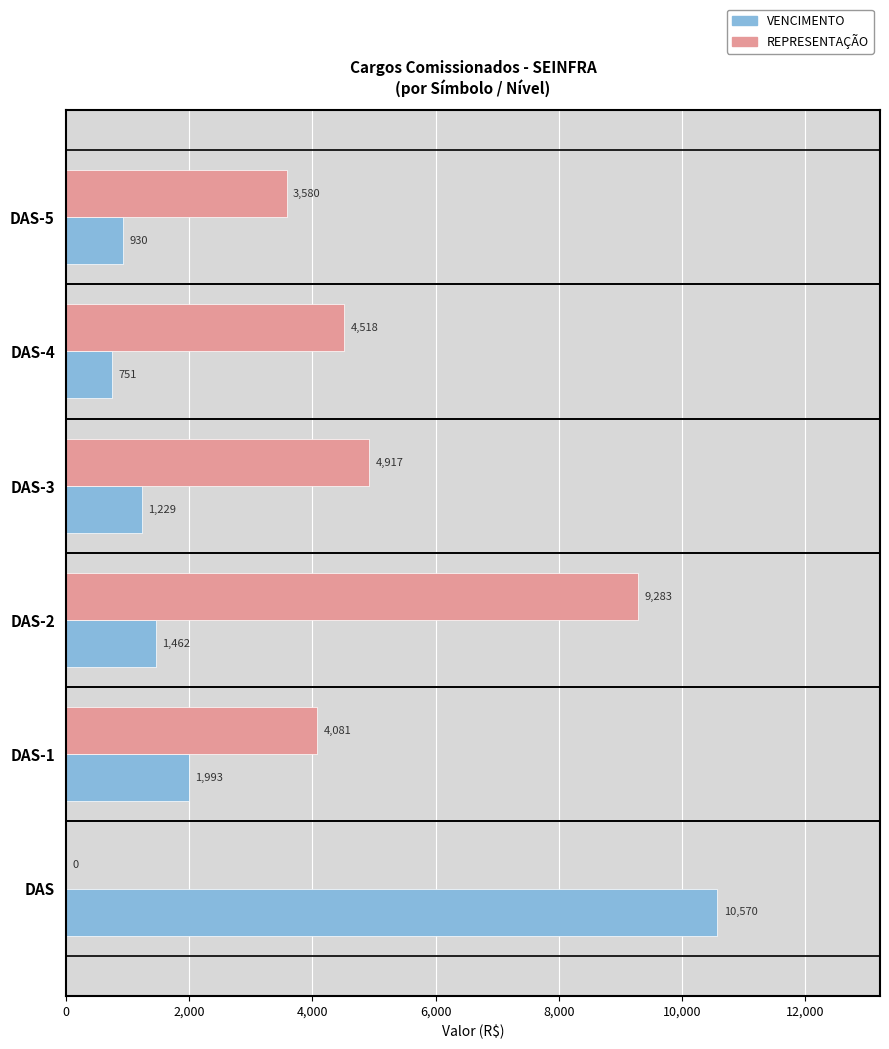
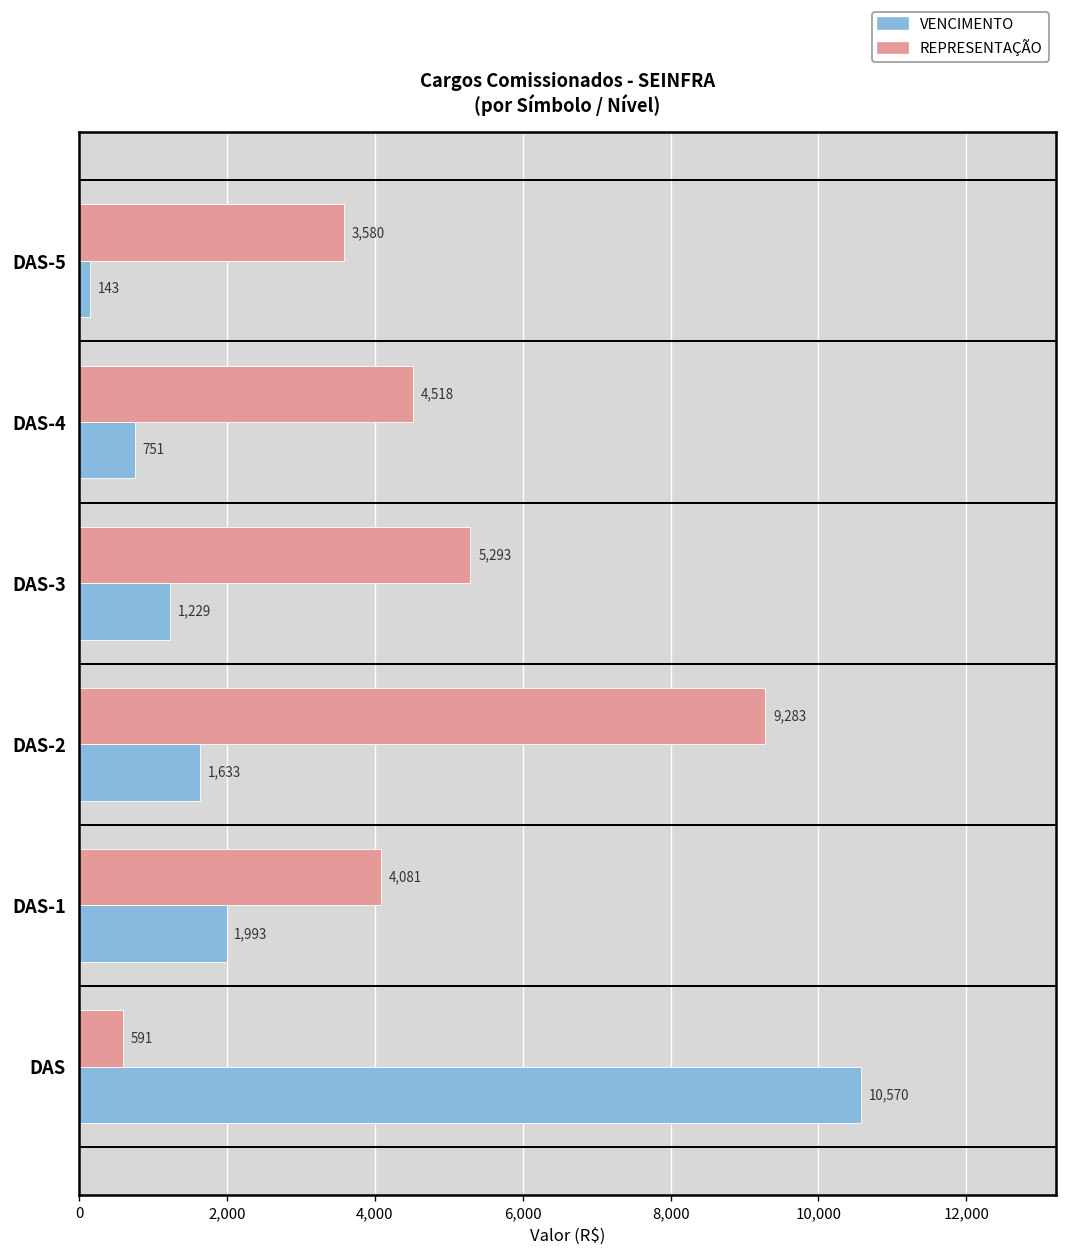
VENCIMENTO, DAS-5: 930 -> 143
REPRESENTAÇÃO, DAS-3: 4,917 -> 5,293
VENCIMENTO, DAS-2: 1,462 -> 1,633
REPRESENTAÇÃO, DAS: 0 -> 591
